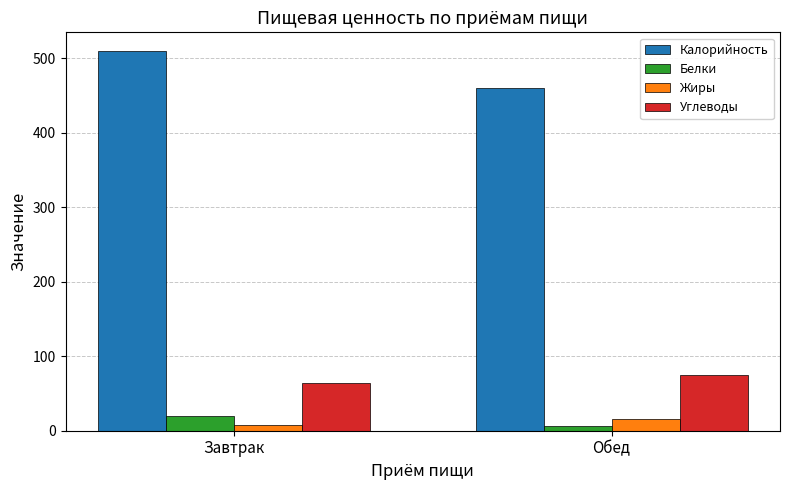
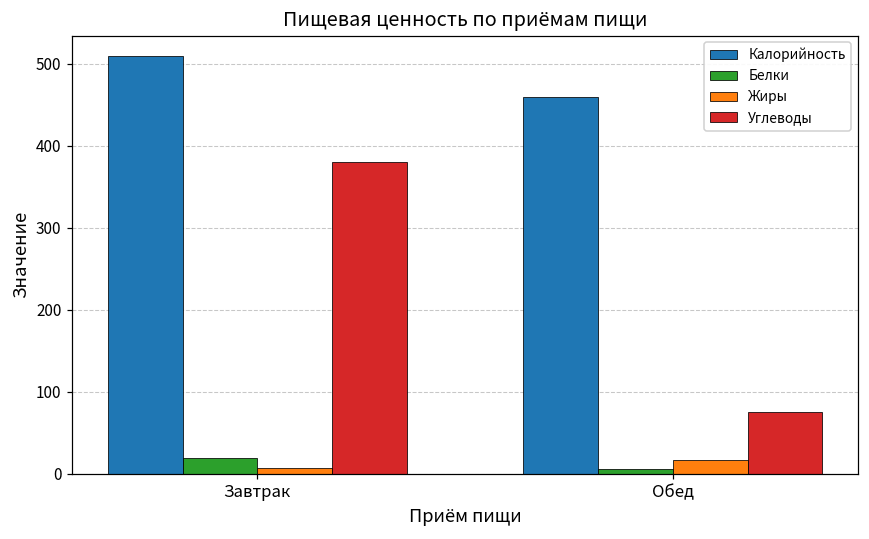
Углеводы, Завтрак: 60 -> 380
